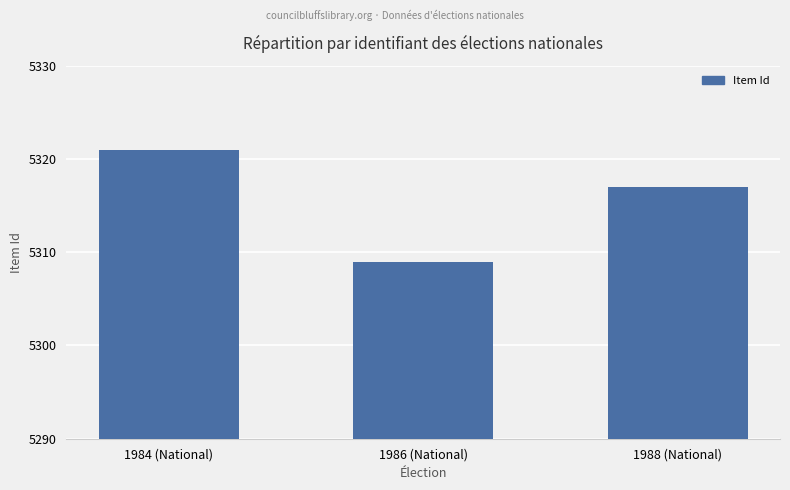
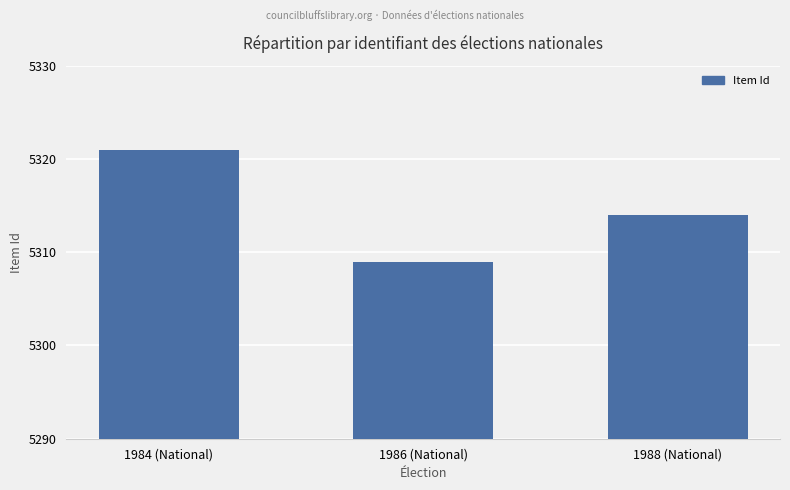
1988 (National): 5317 -> 5314
